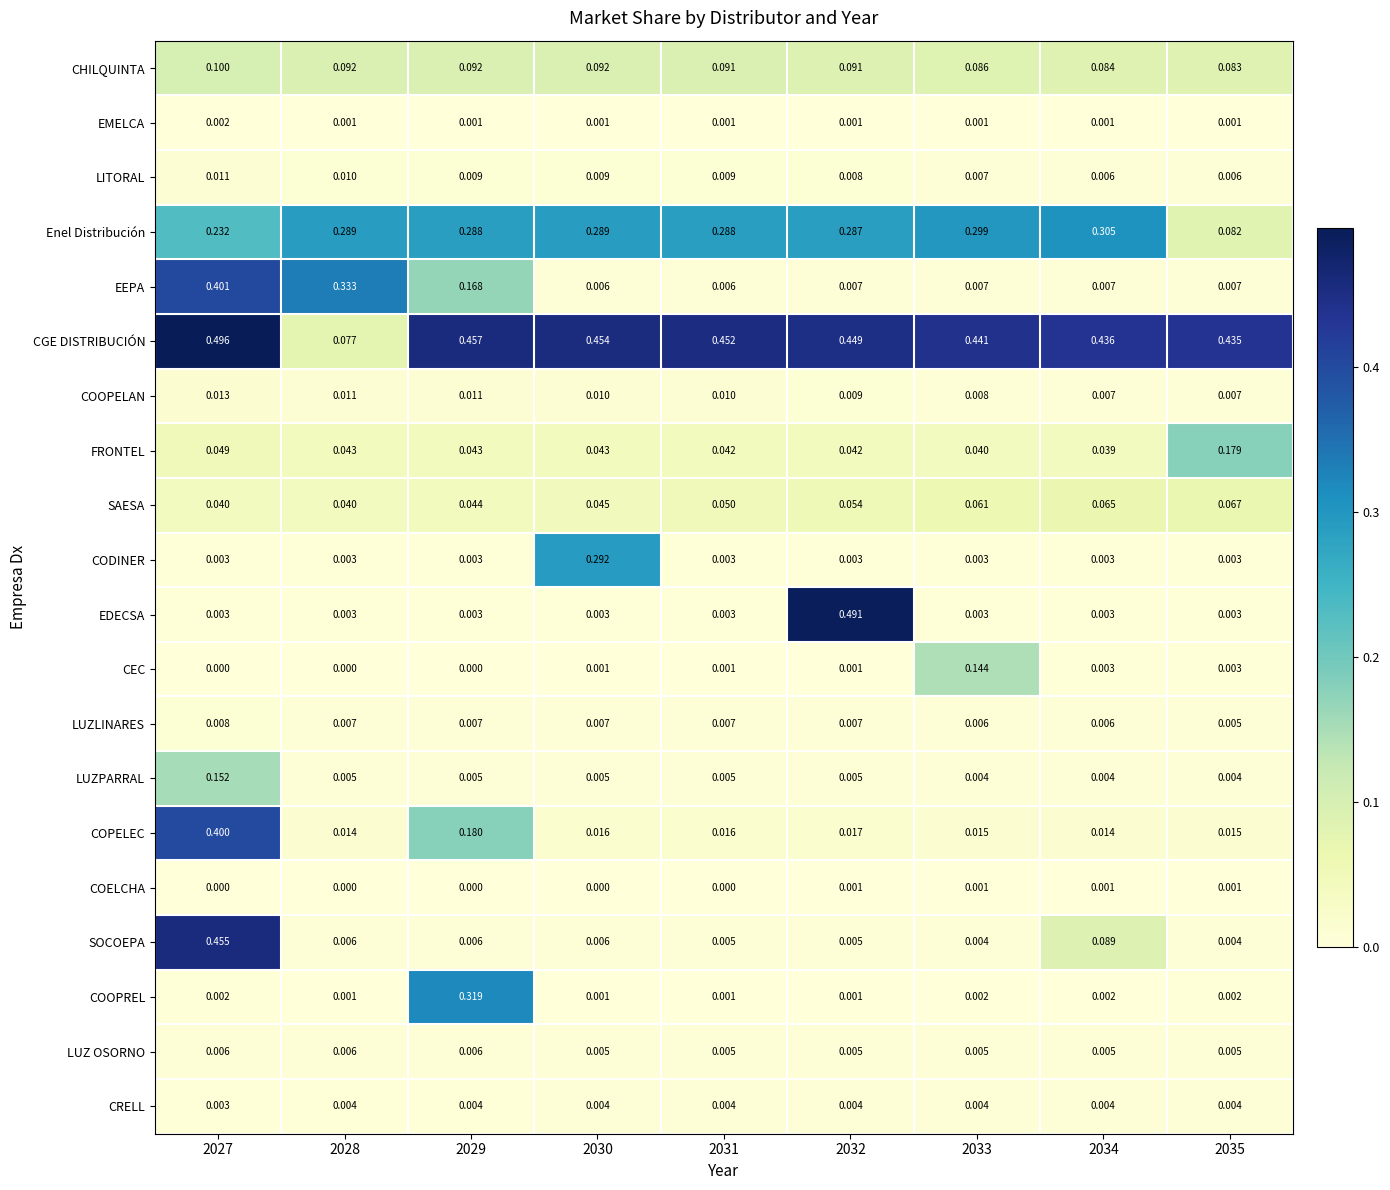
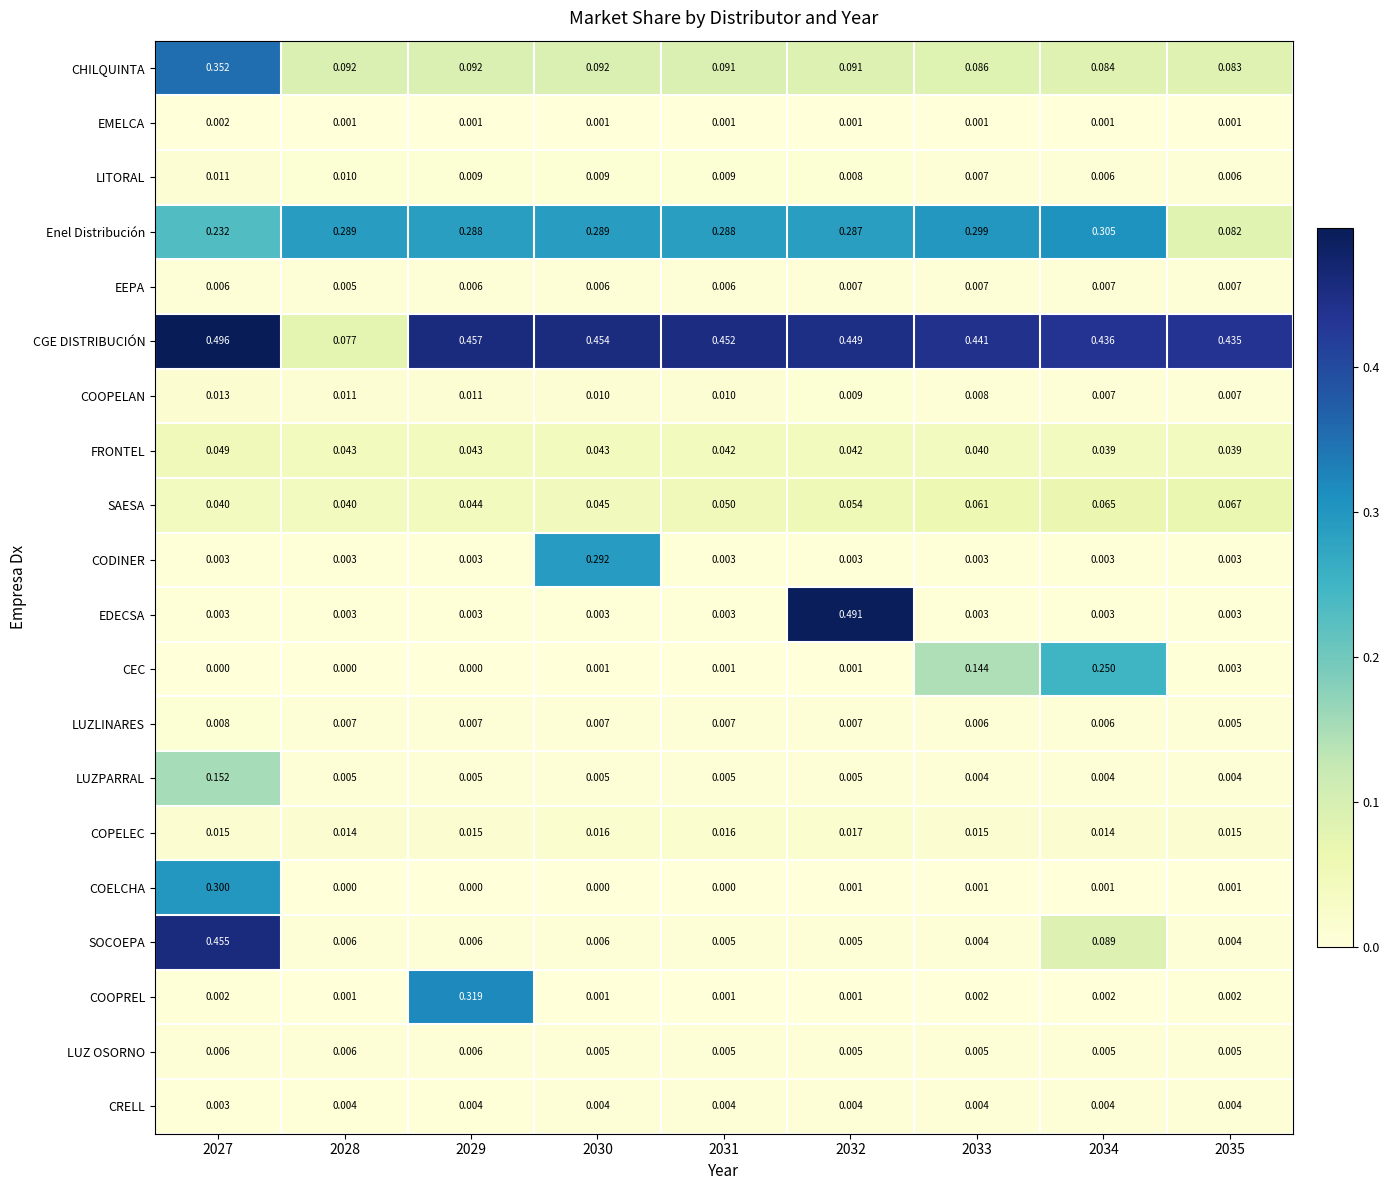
CHILQUINTA, 2027: 0.100 -> 0.352
EEPA, 2027: 0.401 -> 0.006
EEPA, 2028: 0.333 -> 0.005
EEPA, 2029: 0.168 -> 0.006
FRONTEL, 2035: 0.179 -> 0.039
CEC, 2034: 0.003 -> 0.250
COPELEC, 2027: 0.400 -> 0.015
COPELEC, 2029: 0.180 -> 0.015
COELCHA, 2027: 0.000 -> 0.300
